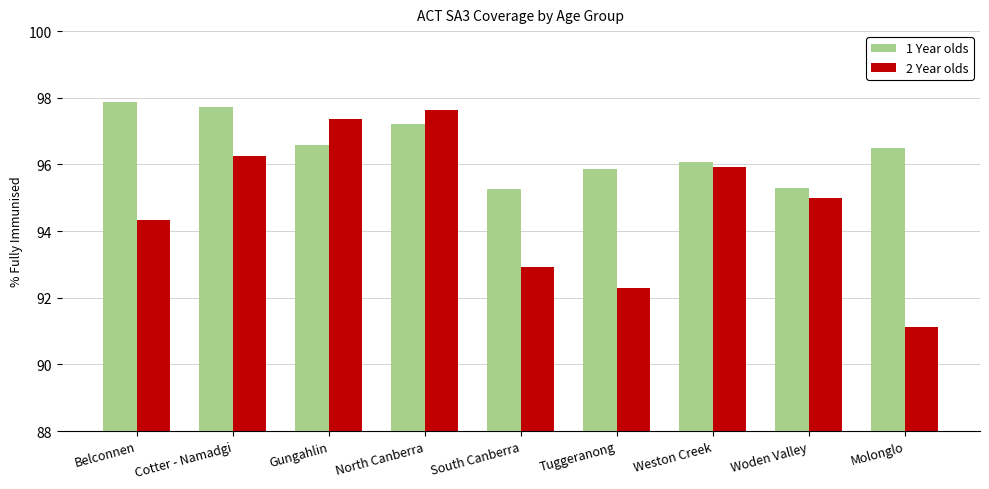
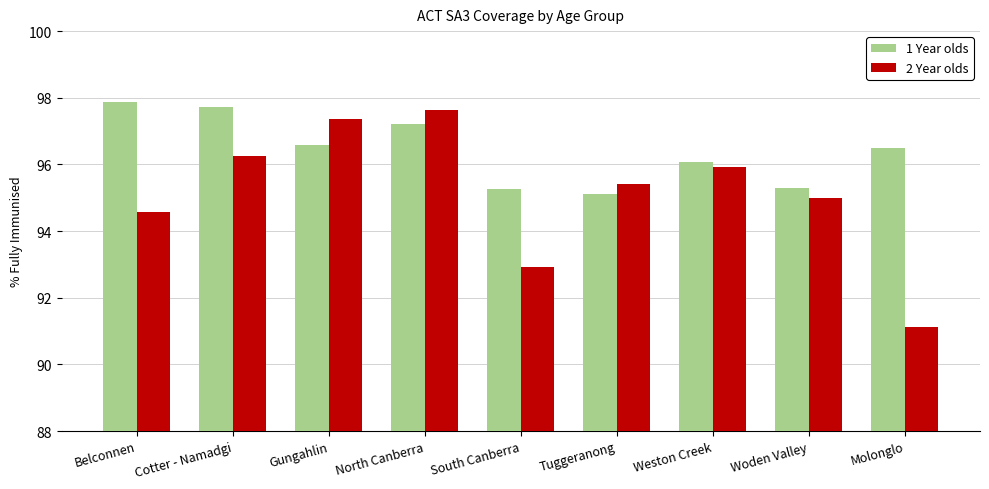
2 Year olds, Belconnen: 94.3 -> 94.6
1 Year olds, Tuggeranong: 95.9 -> 95.1
2 Year olds, Tuggeranong: 92.3 -> 95.4
